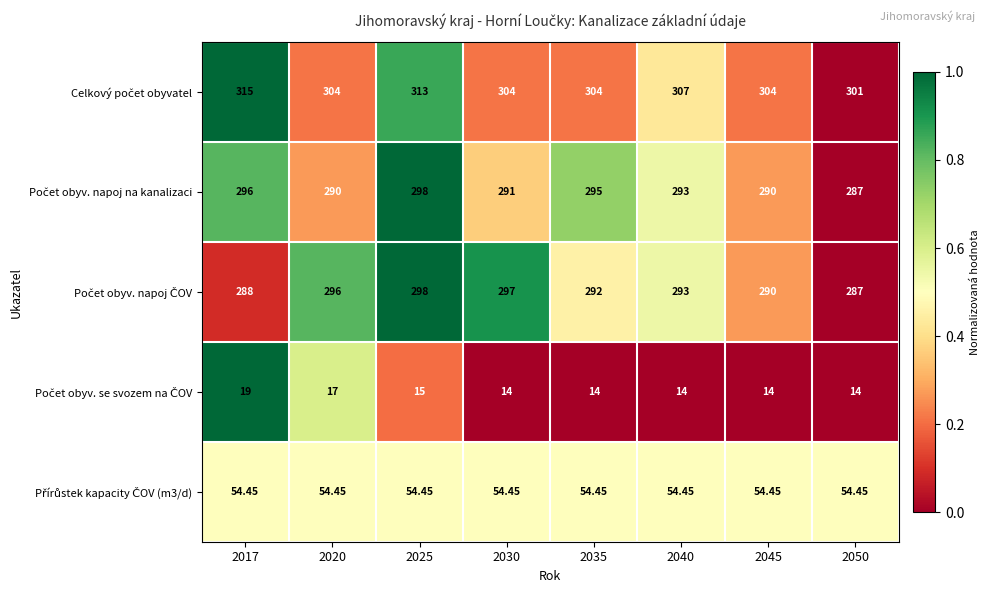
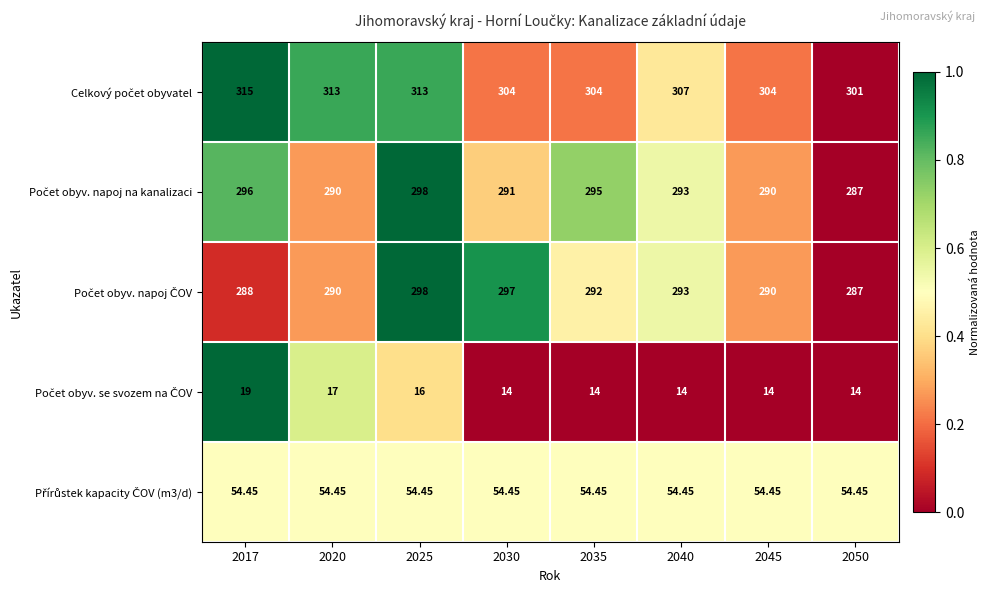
Celkový počet obyvatel, 2020: 304 -> 313
Počet obyv. napoj ČOV, 2020: 296 -> 290
Počet obyv. se svozem na ČOV, 2025: 15 -> 16
